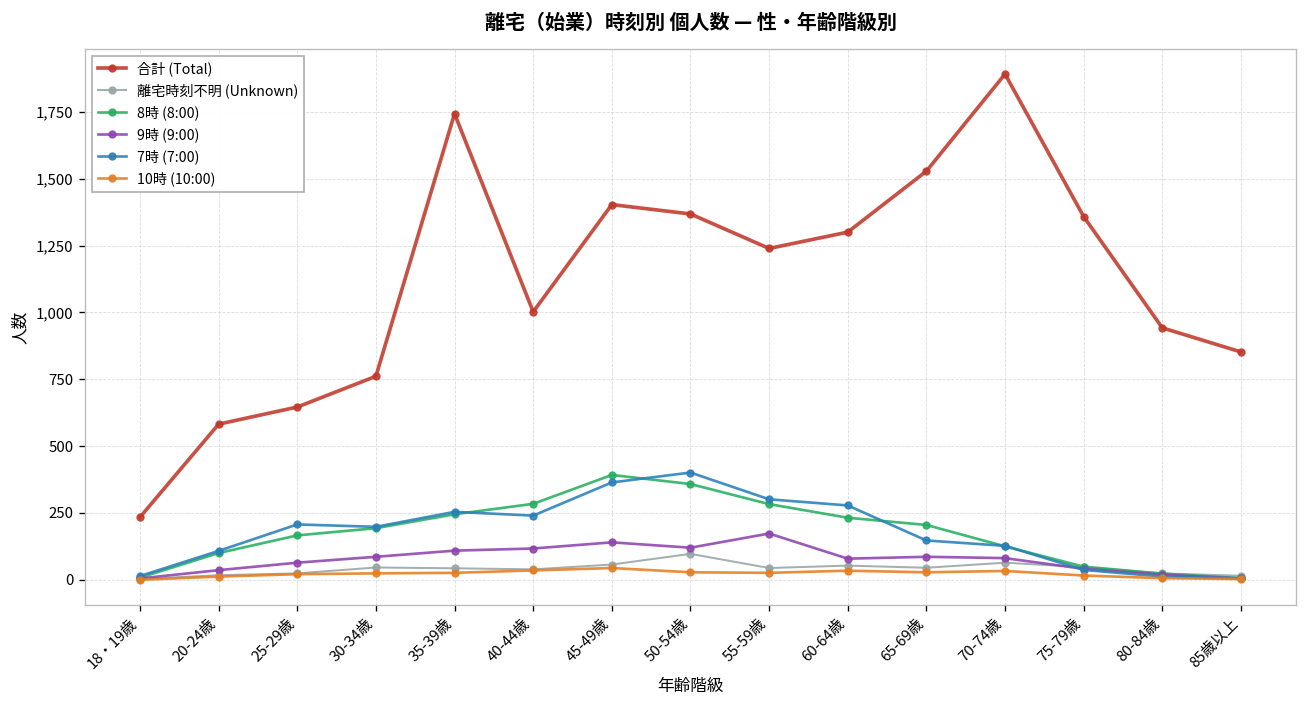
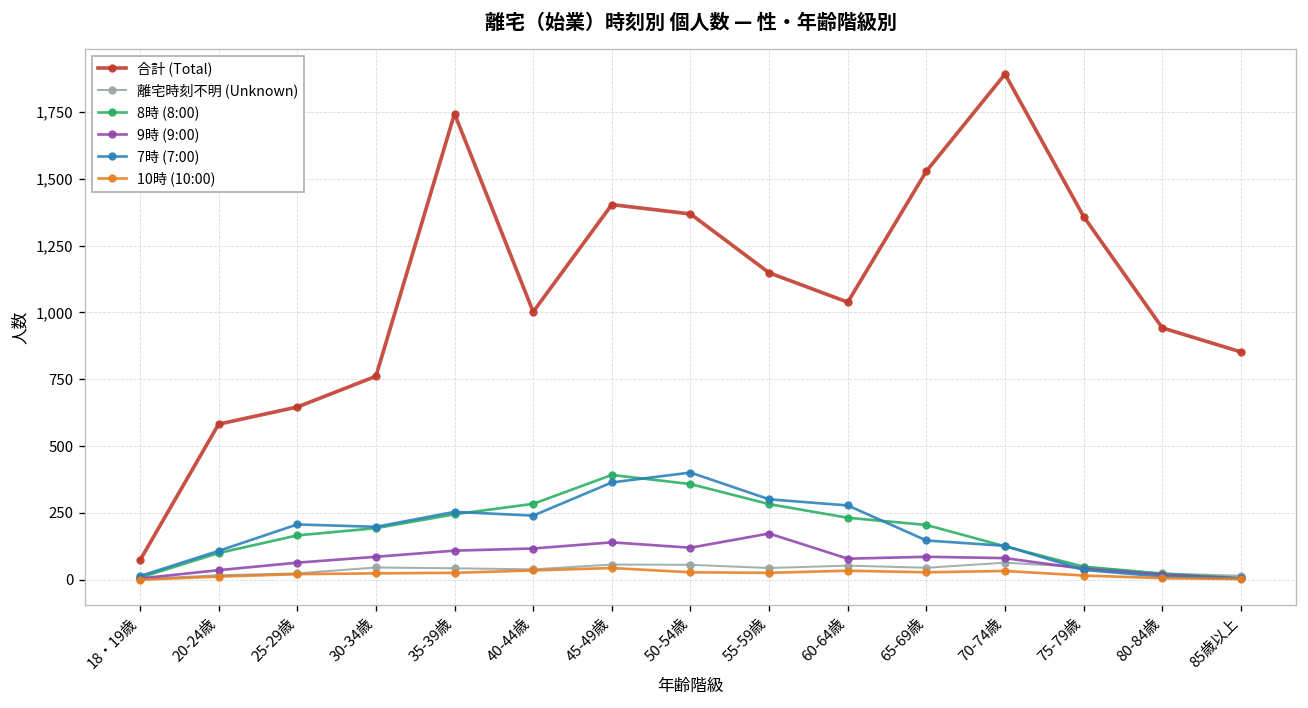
合計 (Total), 18・19歳: 230 -> 70
離宅時刻不明 (Unknown), 50-54歳: 100 -> 60
合計 (Total), 55-59歳: 1,240 -> 1,150
合計 (Total), 60-64歳: 1,300 -> 1,040
